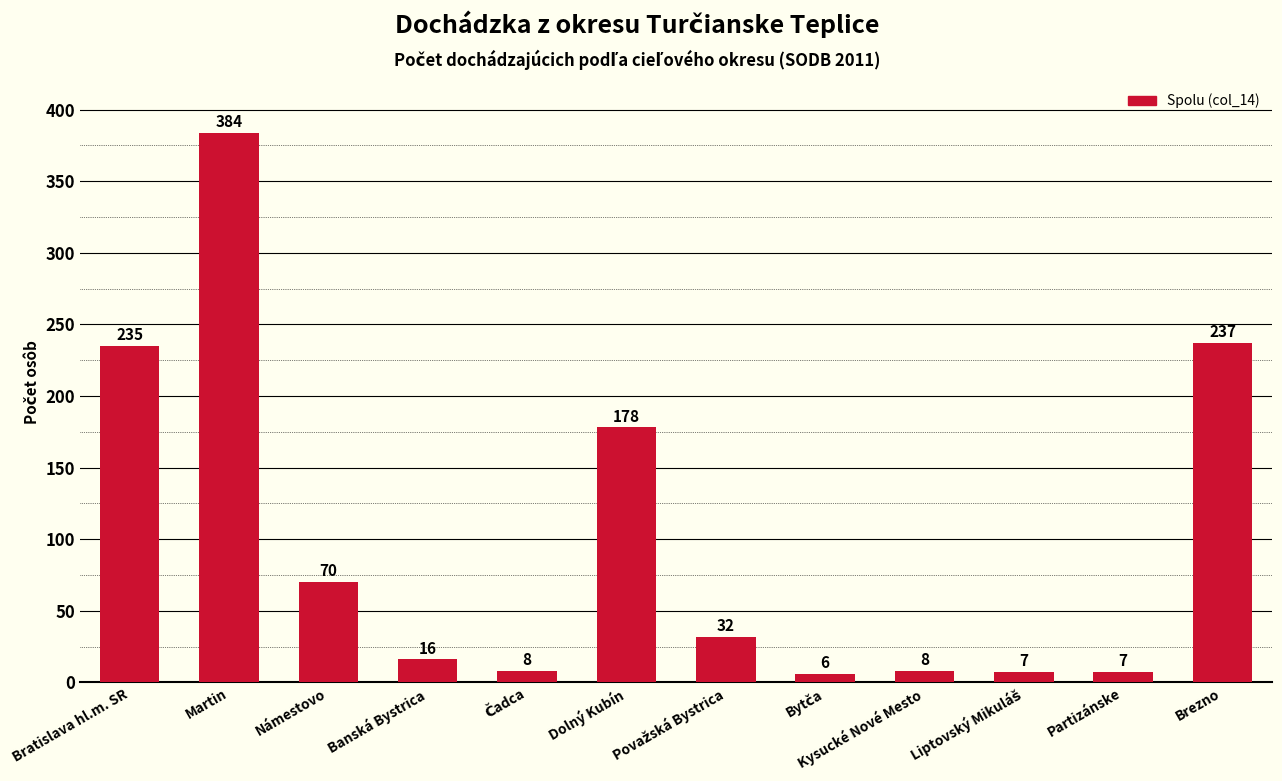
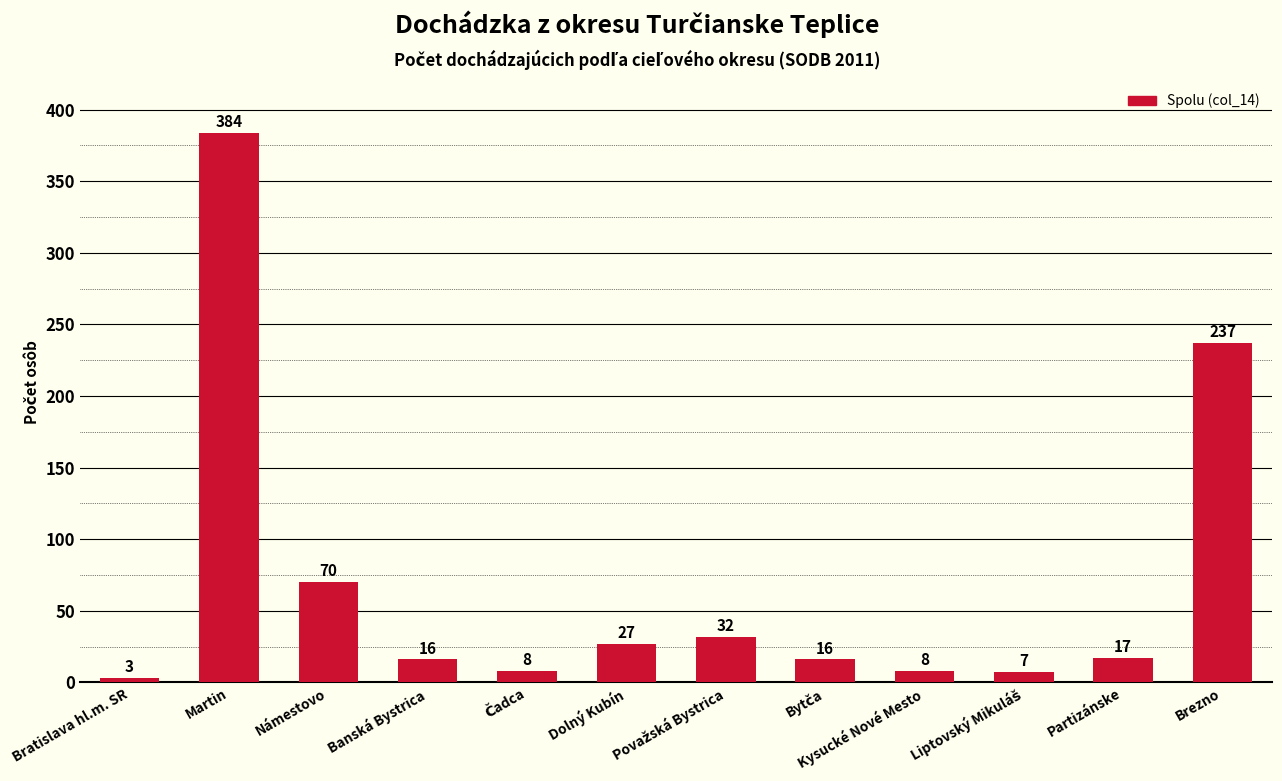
Bratislava hl.m. SR: 235 -> 3
Dolný Kubín: 178 -> 27
Bytča: 6 -> 16
Partizánske: 7 -> 17
